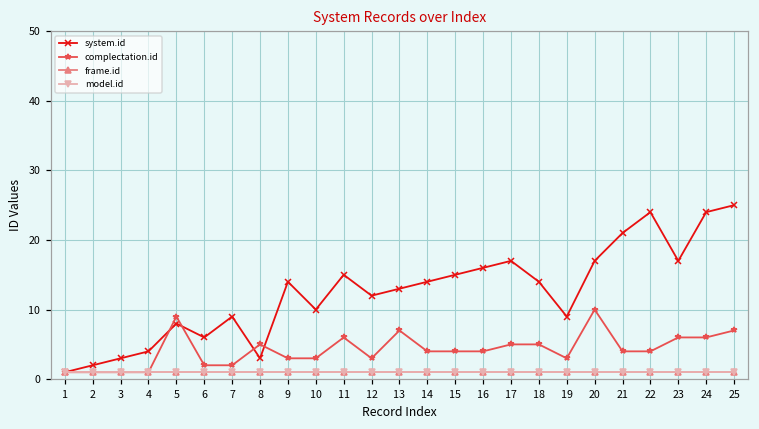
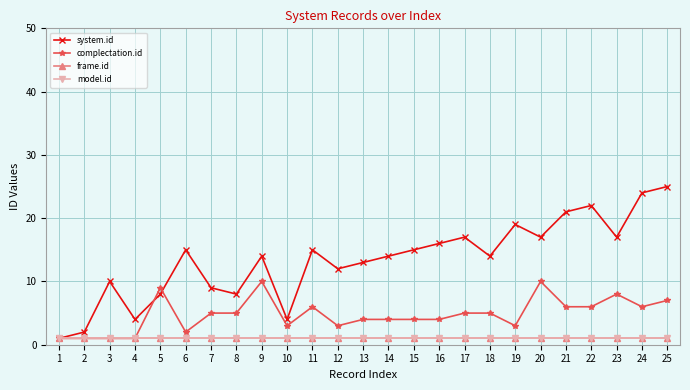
system.id, 3: 3 -> 10
system.id, 6: 6 -> 15
complectation.id, 7: 2 -> 5
system.id, 8: 3 -> 8
complectation.id, 9: 3 -> 10
system.id, 10: 10 -> 4
complectation.id, 13: 7 -> 4
system.id, 19: 9 -> 19
complectation.id, 21: 4 -> 6
system.id, 22: 24 -> 22
complectation.id, 22: 4 -> 6
complectation.id, 23: 6 -> 8
